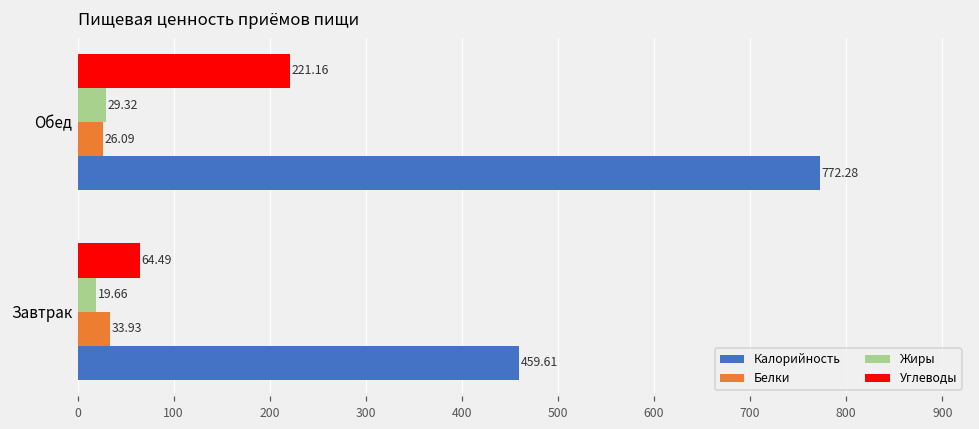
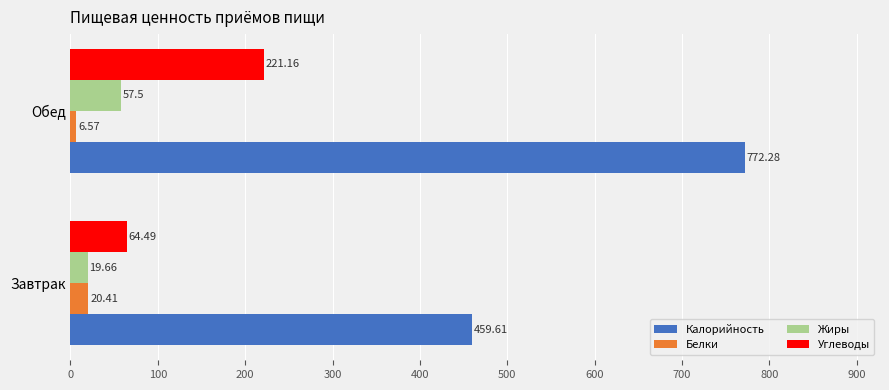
Жиры, Обед: 29.32 -> 57.5
Белки, Обед: 26.09 -> 6.57
Белки, Завтрак: 33.93 -> 20.41
